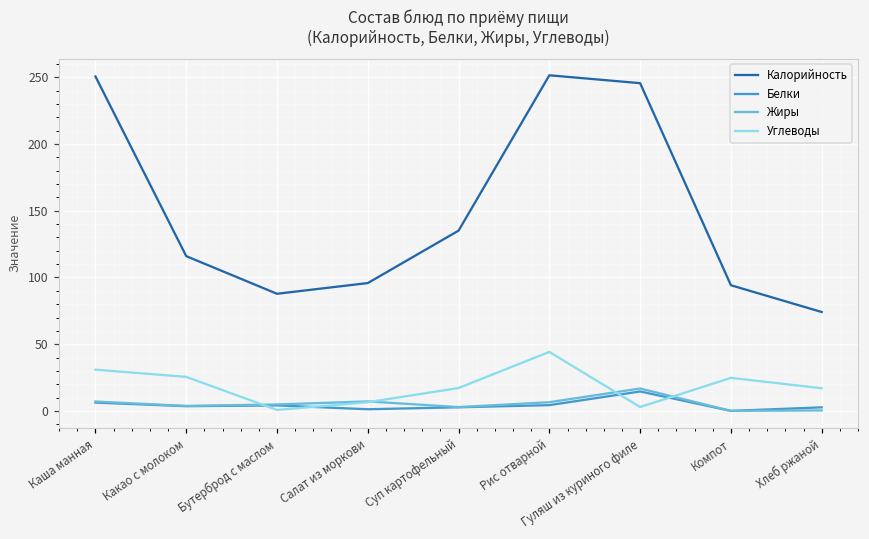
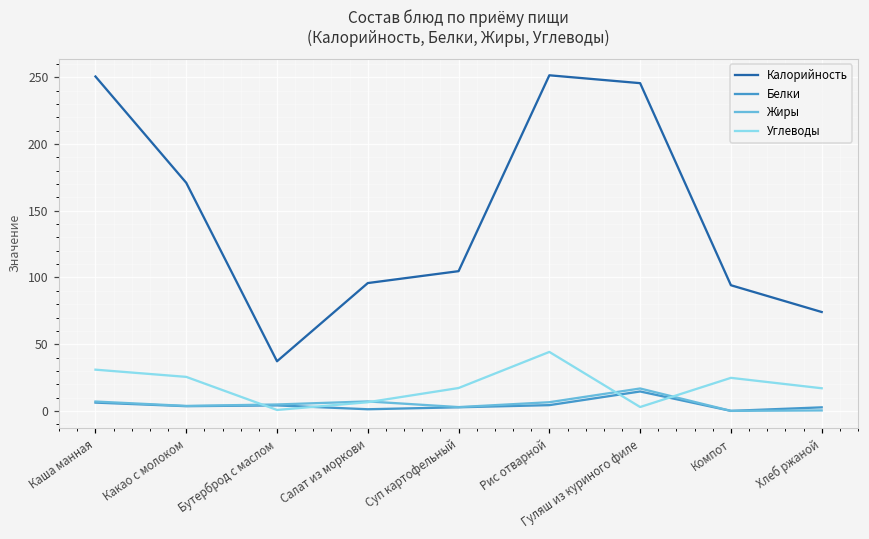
Калорийность, Какао с молоком: 116 -> 171
Калорийность, Бутерброд с маслом: 88 -> 37
Калорийность, Суп картофельный: 135 -> 105
